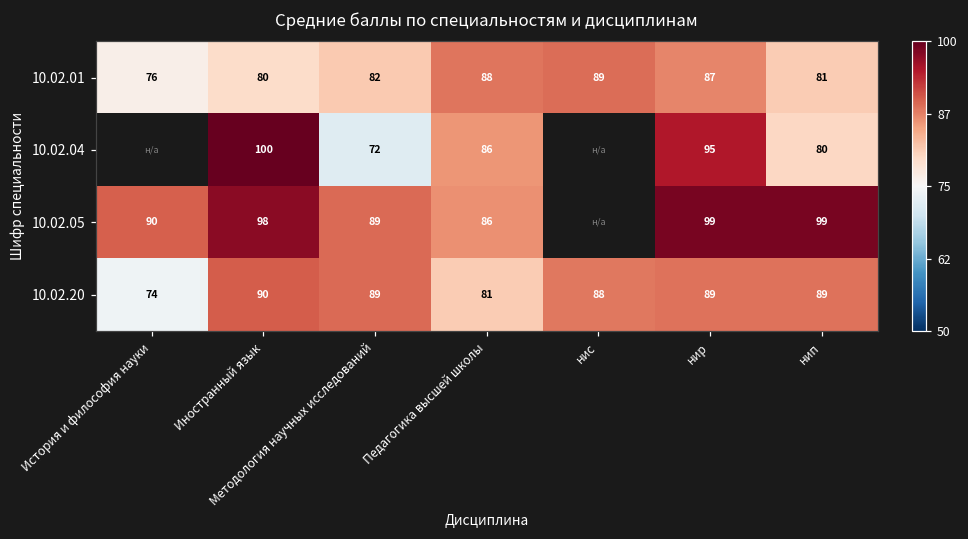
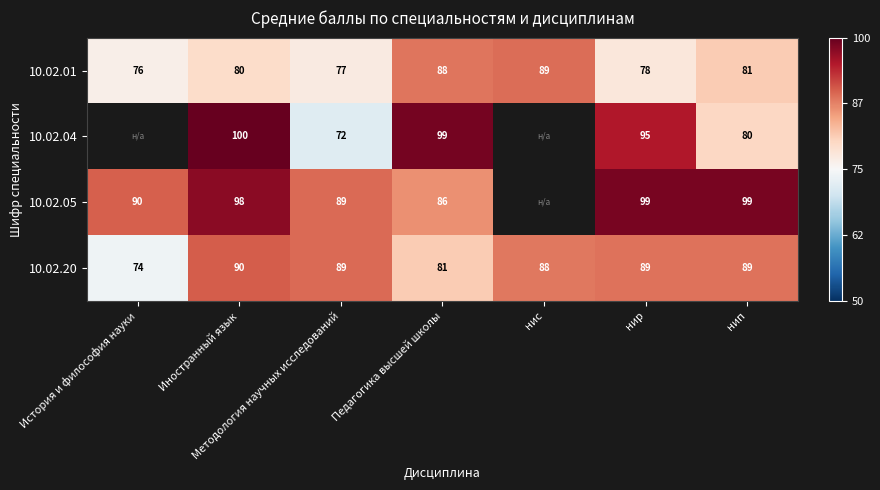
10.02.01, Методология научных исследований: 82 -> 77
10.02.01, нир: 87 -> 78
10.02.04, Педагогика высшей школы: 86 -> 99
